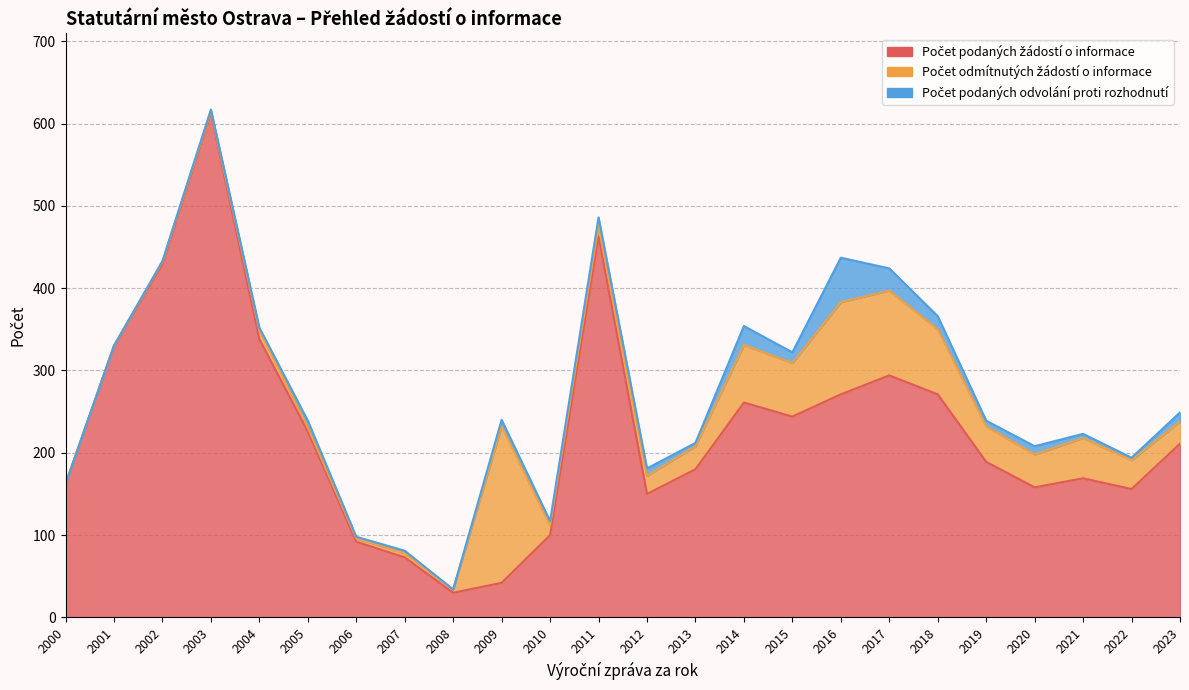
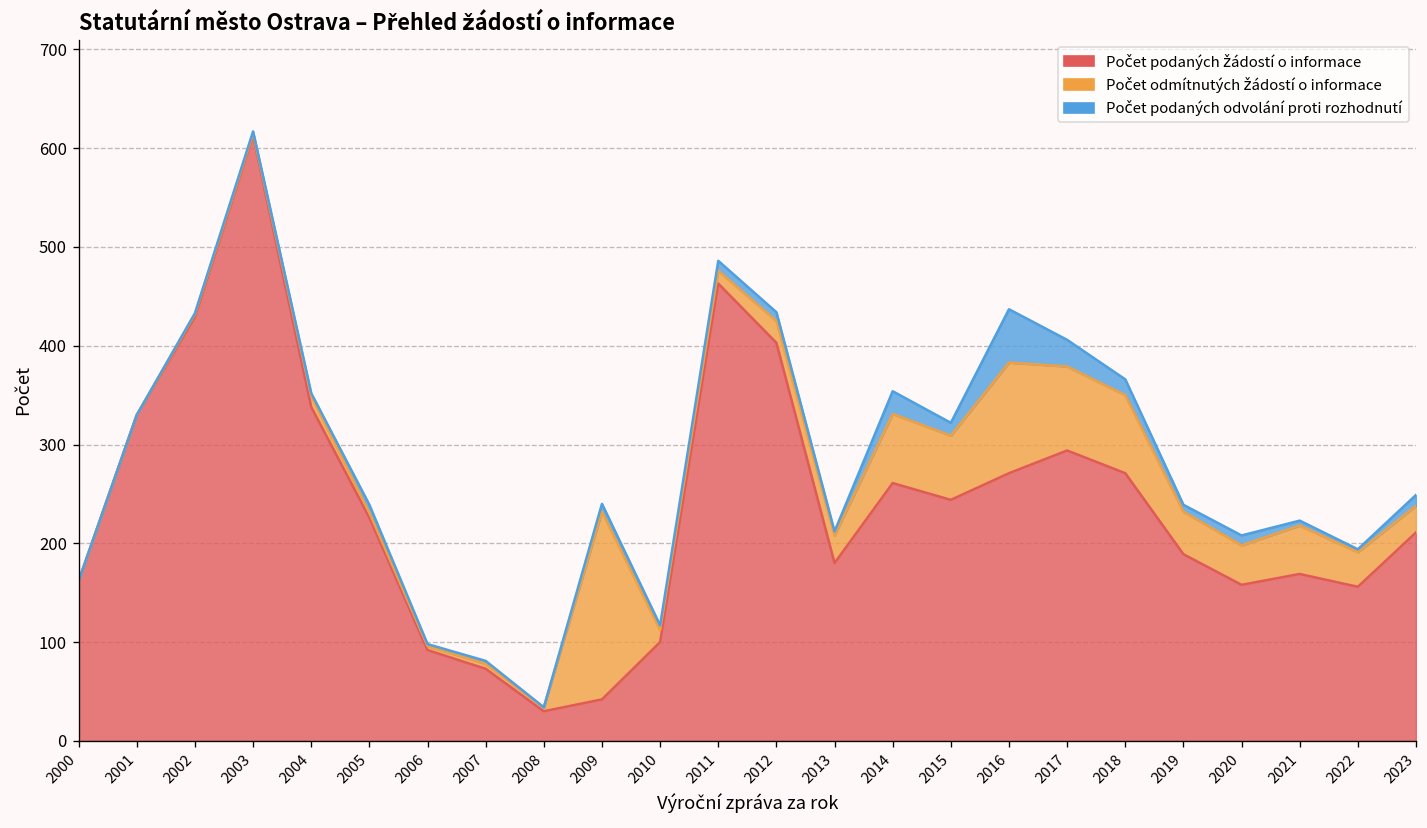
Počet podaných žádostí o informace, 2012: 150 -> 400
Počet odmítnutých žádostí o informace, 2017: 100 -> 90
